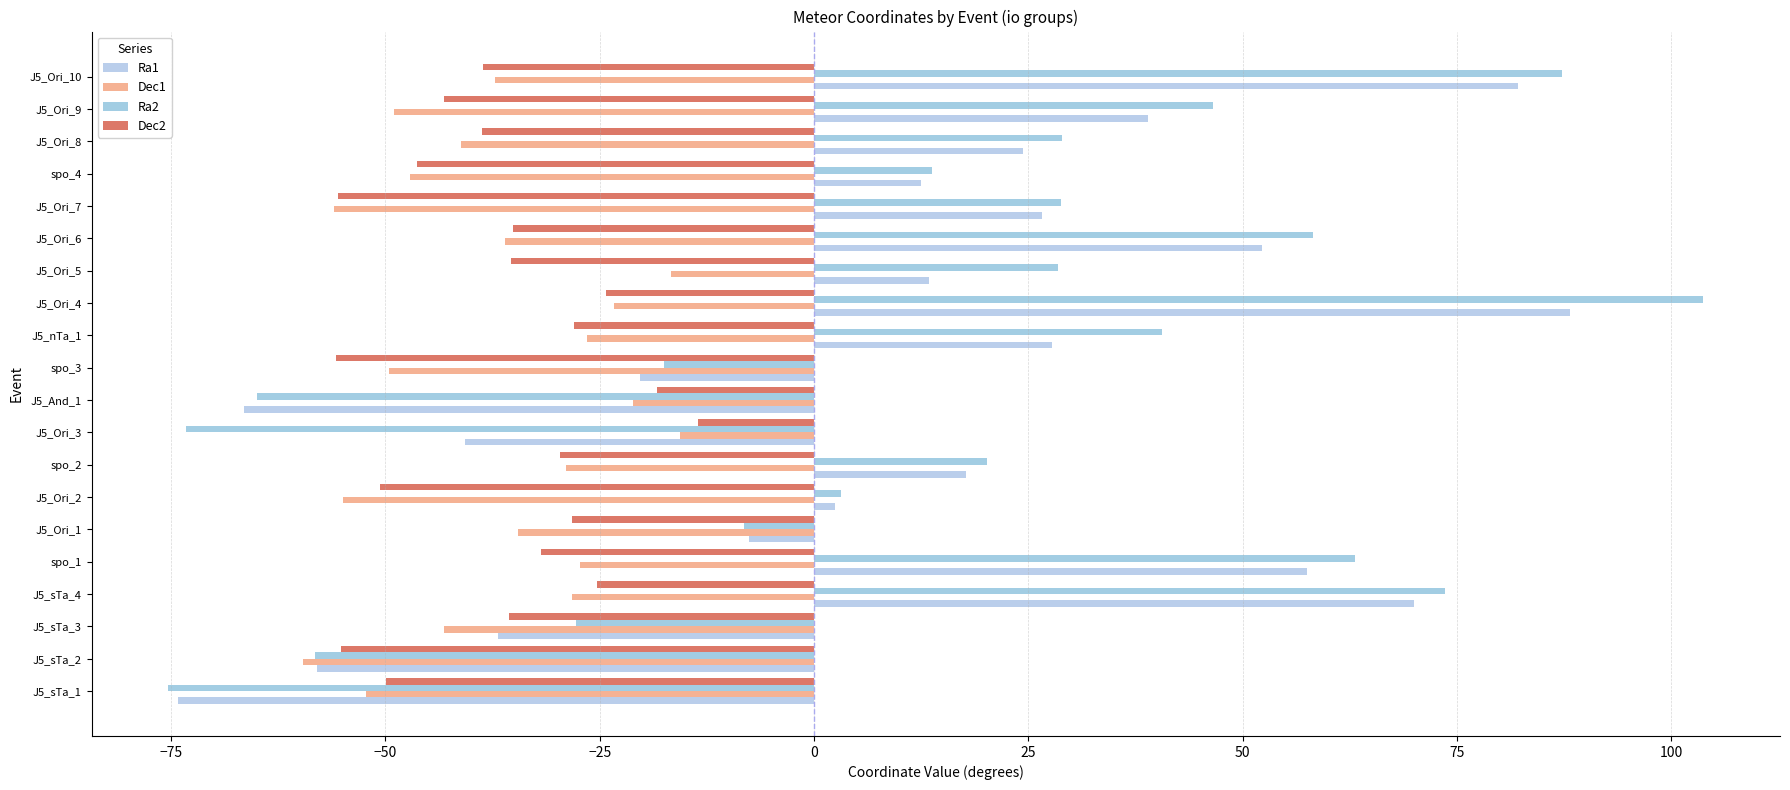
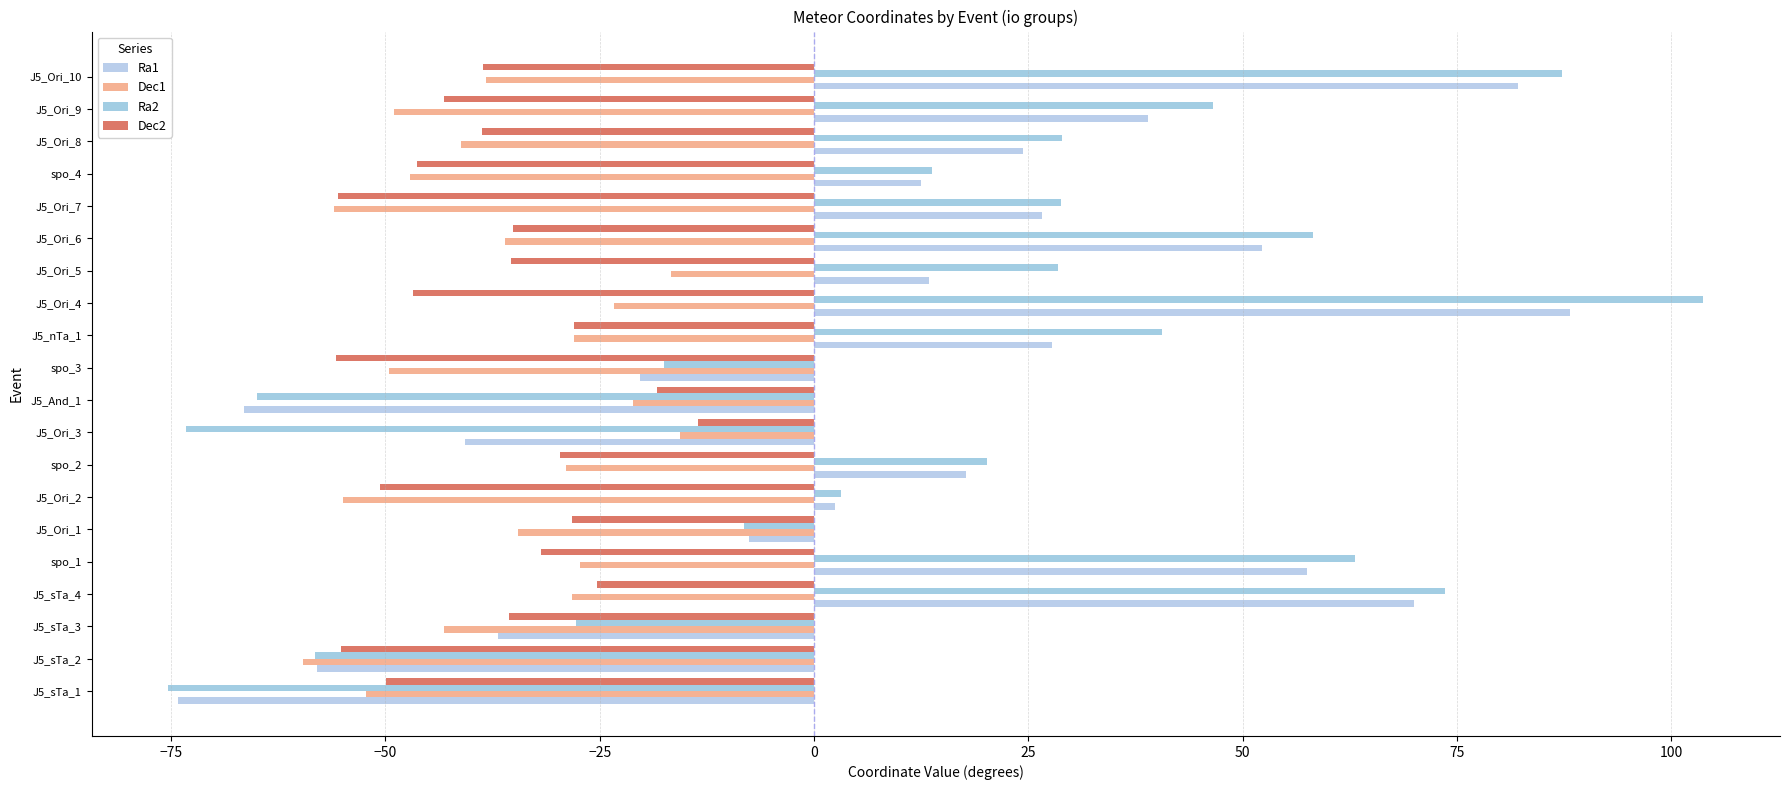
Dec1, J5_Ori_10: -37 -> -38
Dec2, J5_Ori_4: -24 -> -47
Dec1, J5_nTa_1: -26 -> -28
